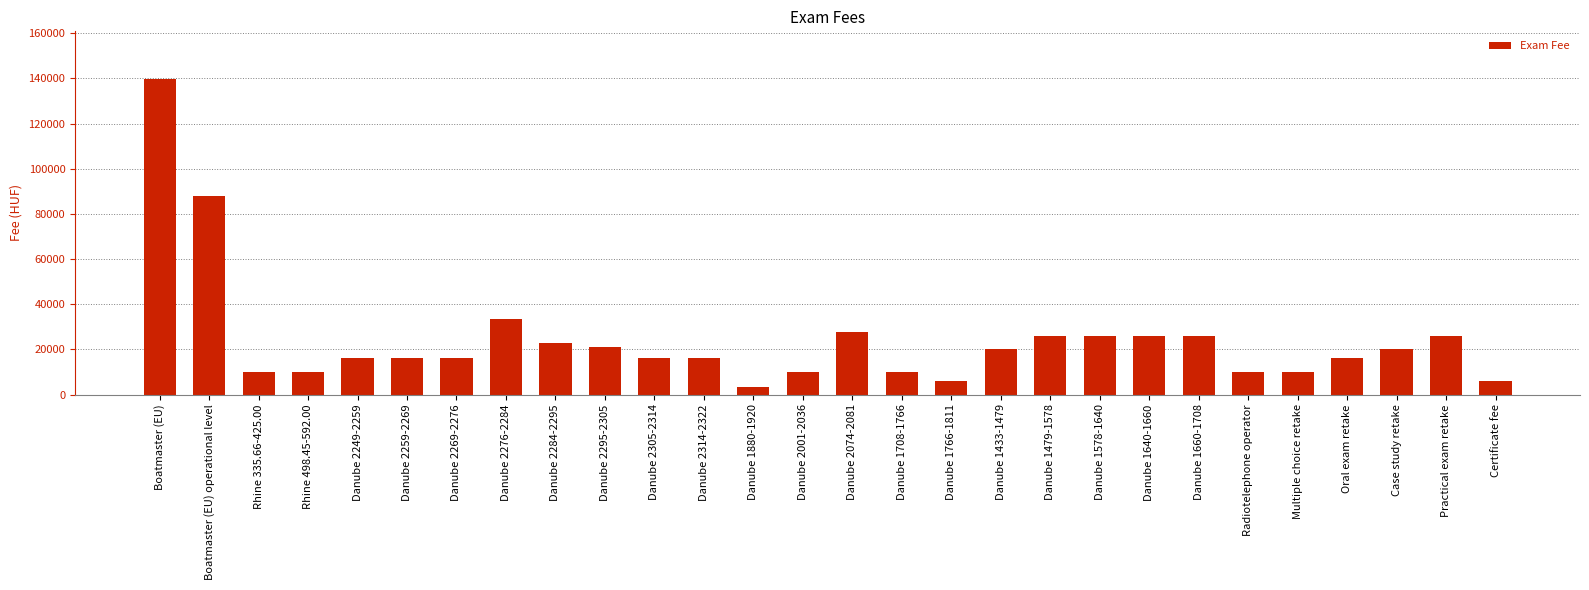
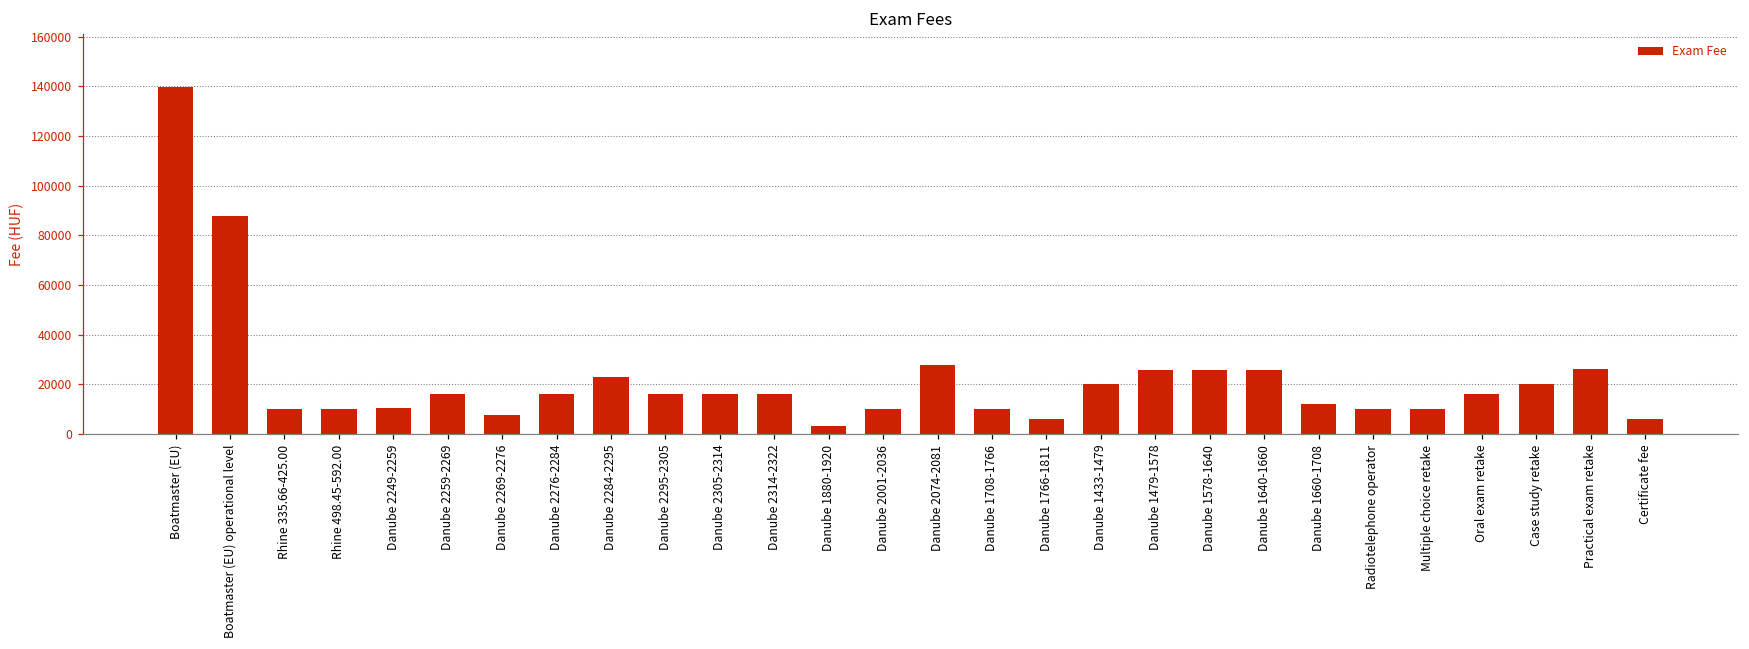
Danube 2249-2259: 16000 -> 10000
Danube 2269-2276: 16000 -> 8000
Danube 2276-2284: 34000 -> 16000
Danube 2295-2305: 21000 -> 16000
Danube 1660-1708: 26000 -> 12000
